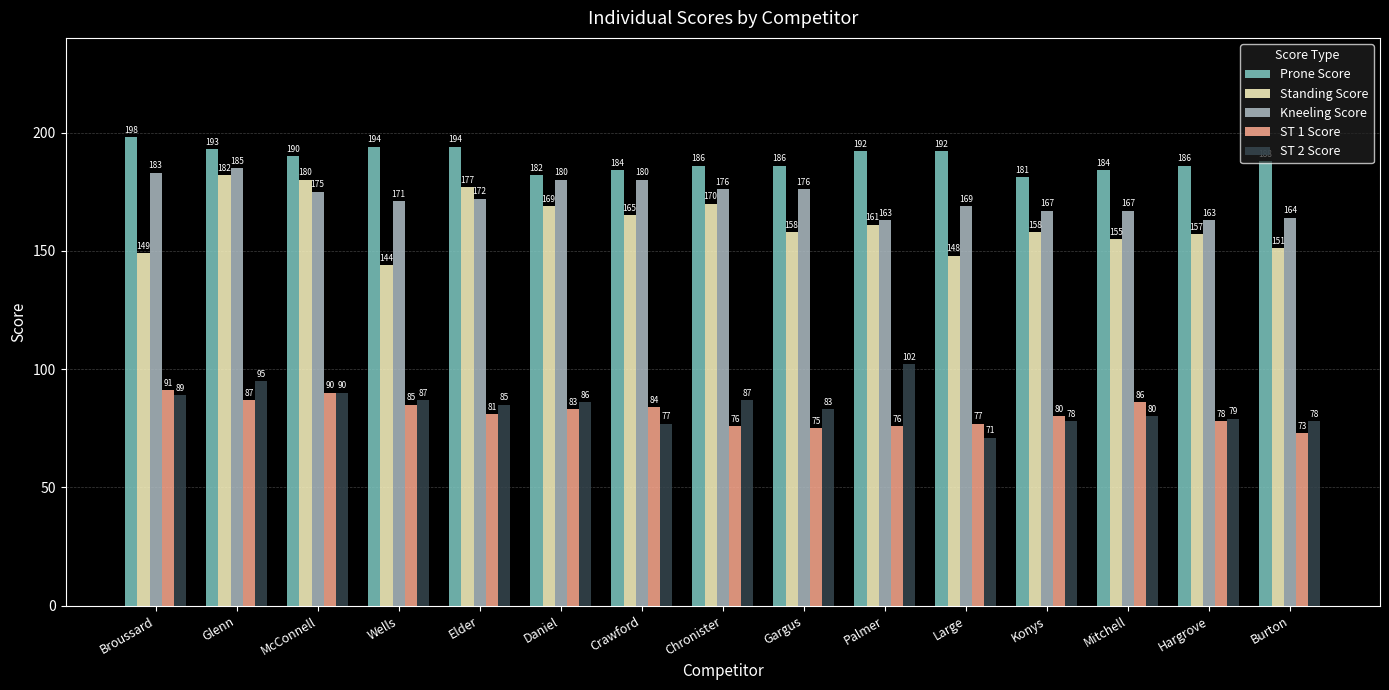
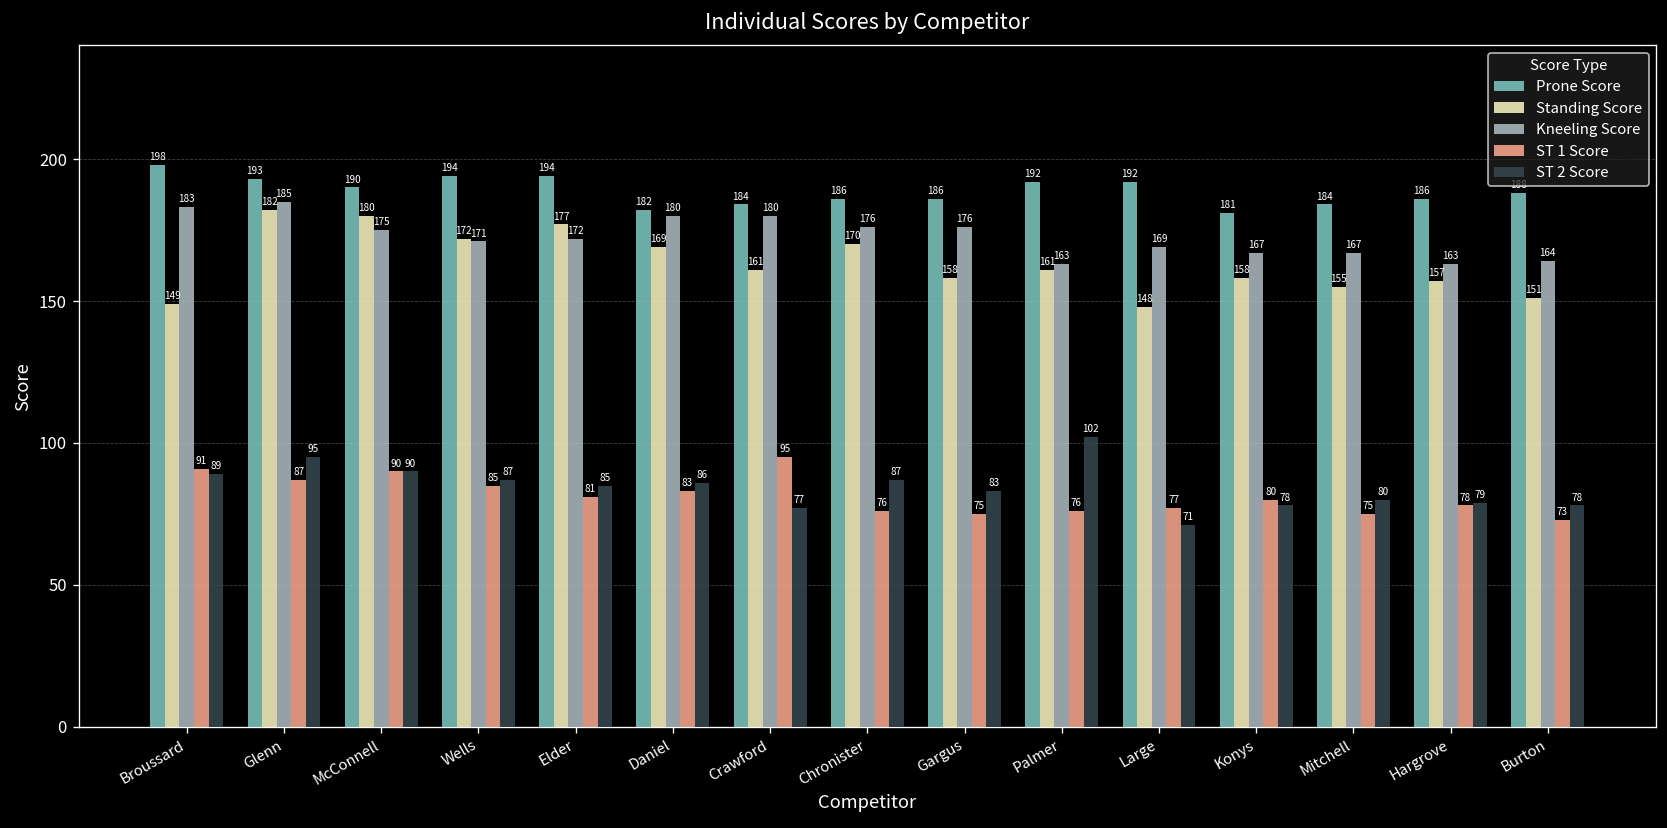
Standing Score, Wells: 144 -> 172
Standing Score, Crawford: 165 -> 161
ST 1 Score, Crawford: 84 -> 95
ST 1 Score, Mitchell: 86 -> 75
